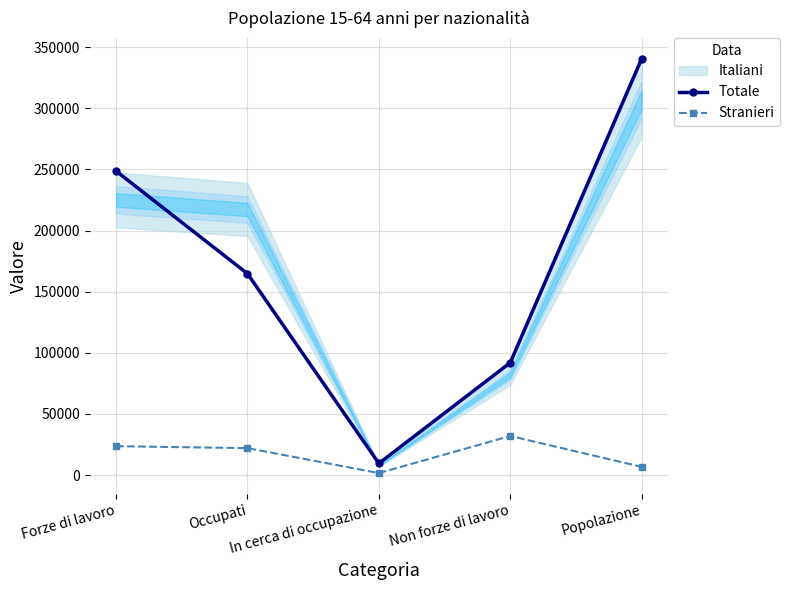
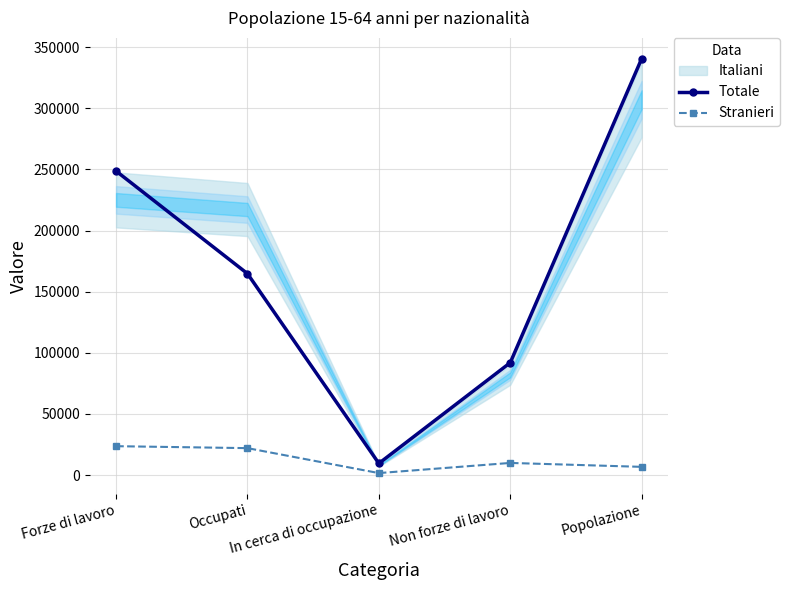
Stranieri, Non forze di lavoro: 32000 -> 10000
